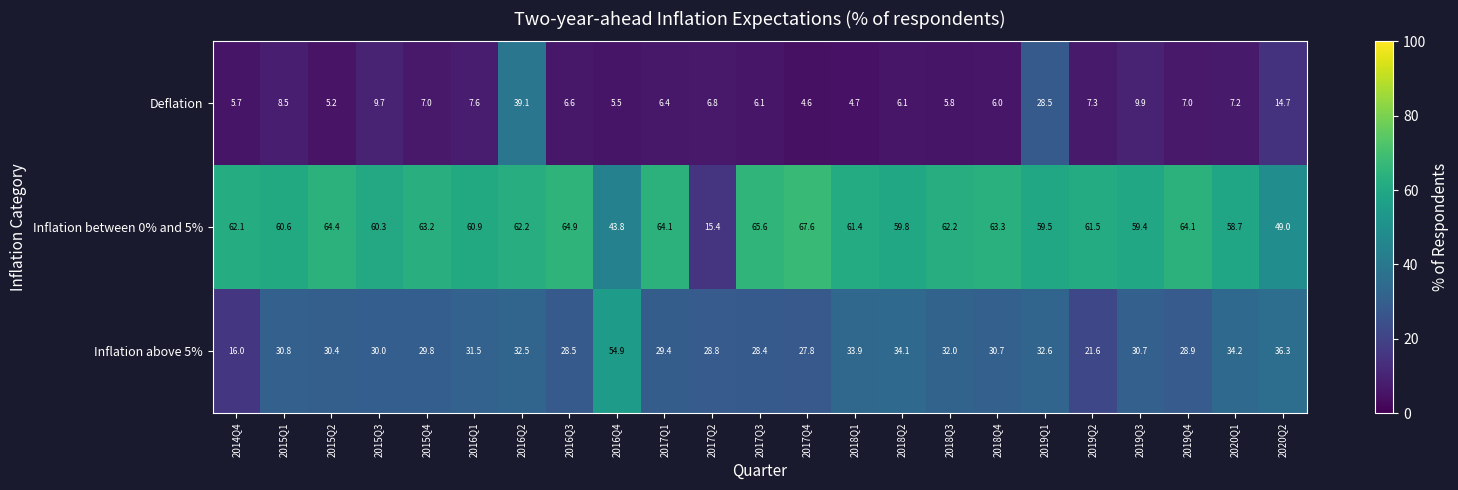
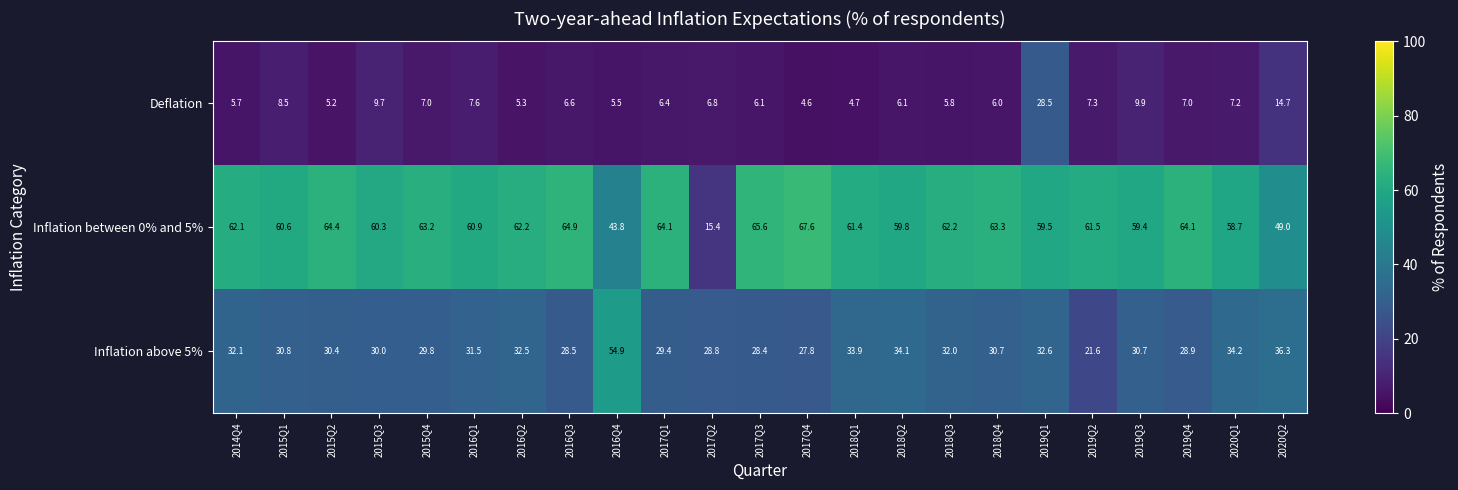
Deflation, 2016Q2: 39.1 -> 5.3
Inflation above 5%, 2014Q4: 16.0 -> 32.1
